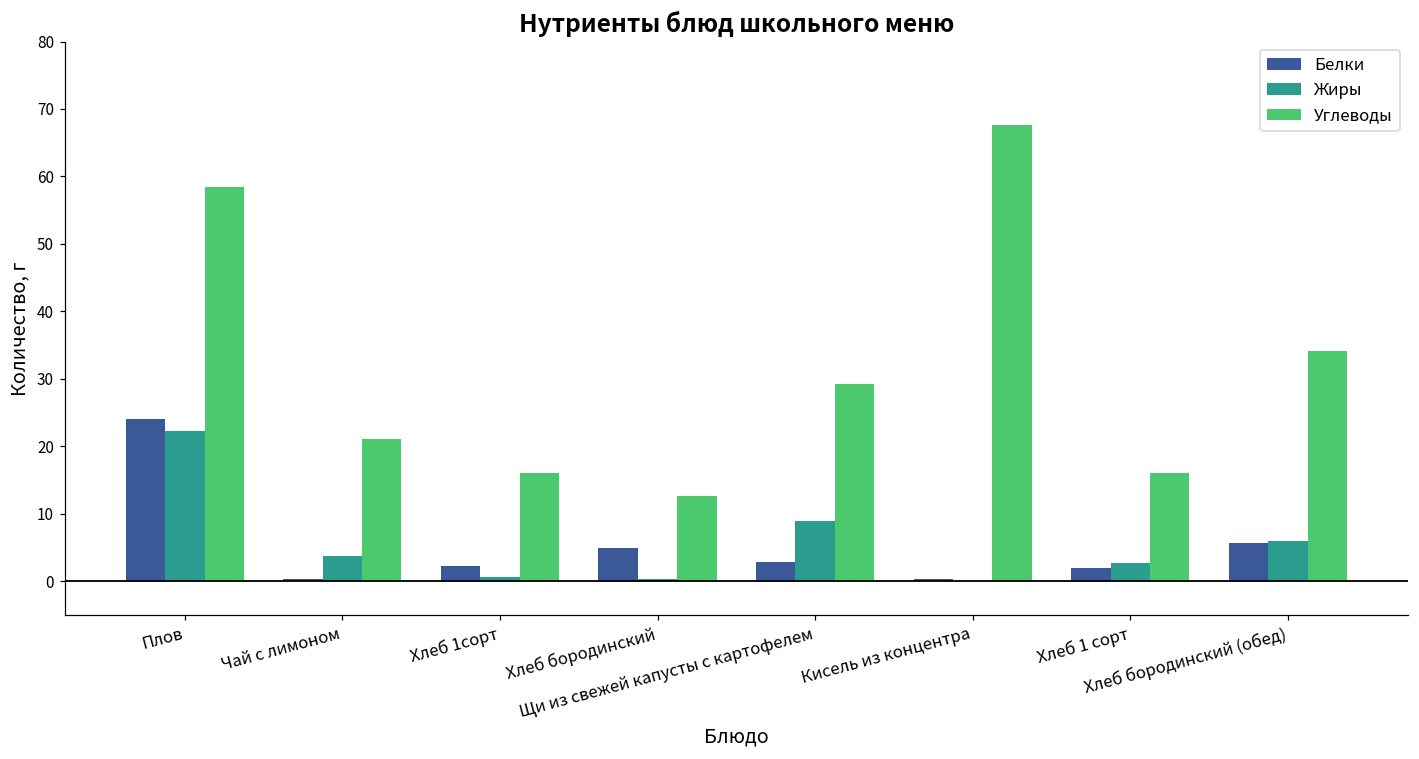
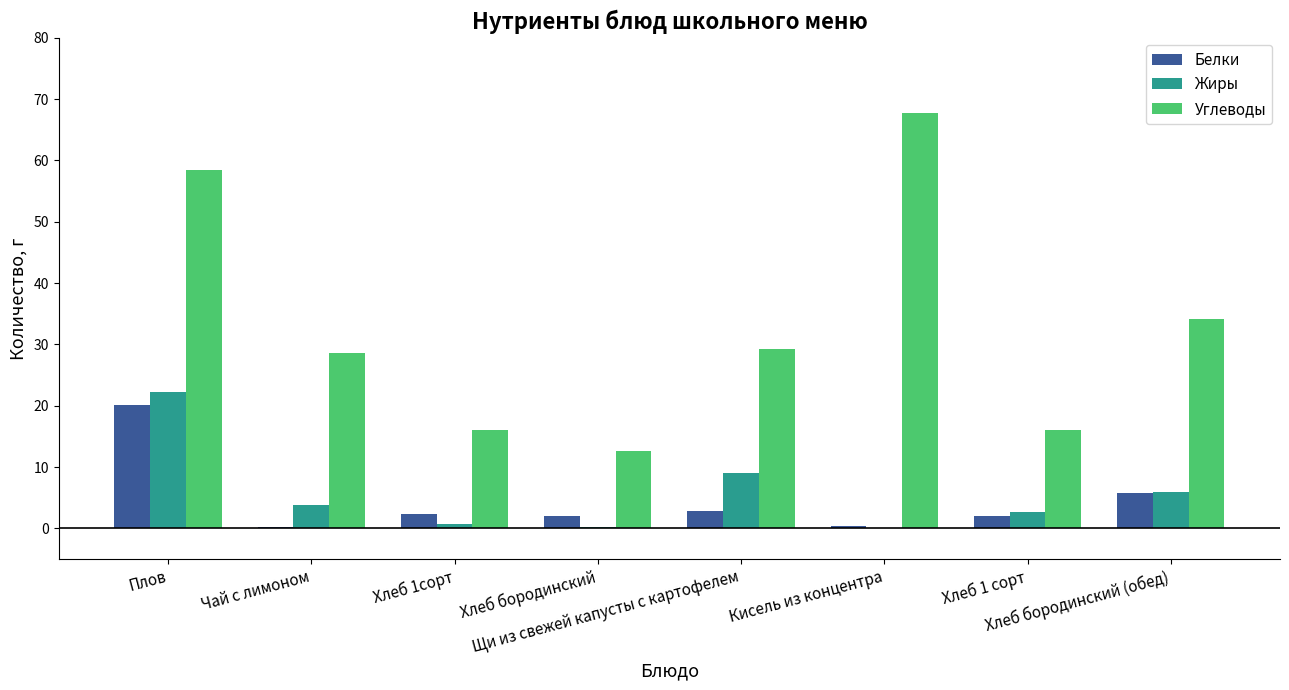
Белки, Плов: 24 -> 20
Углеводы, Чай с лимоном: 21 -> 29
Белки, Хлеб бородинский: 5 -> 2
